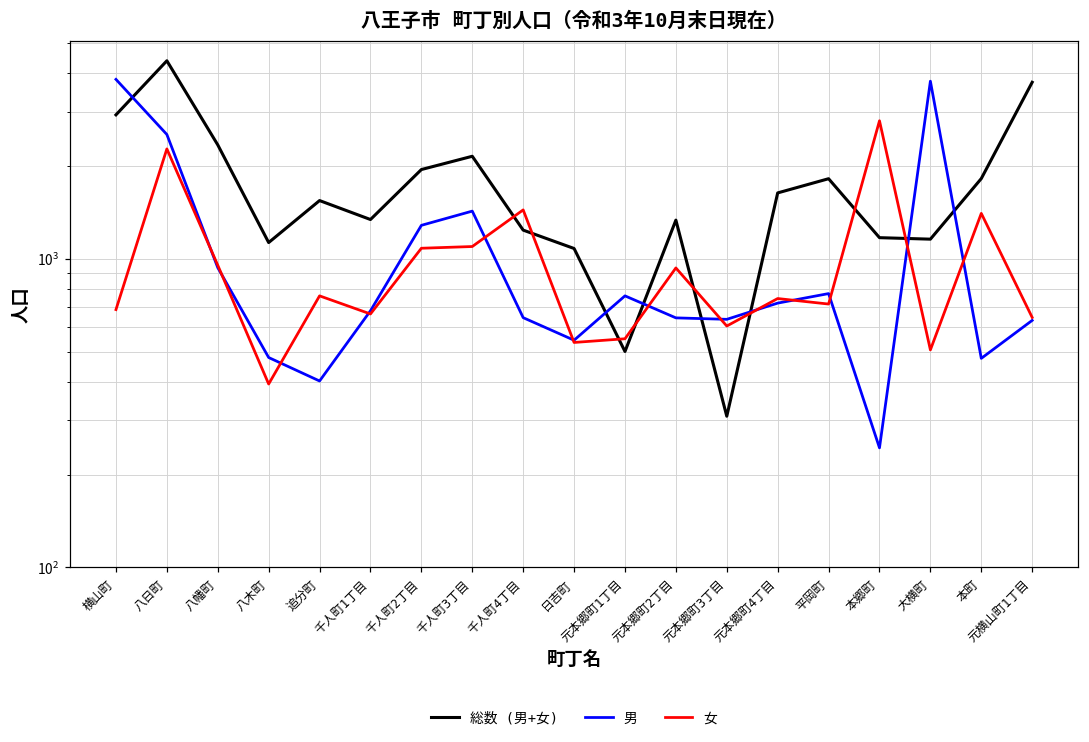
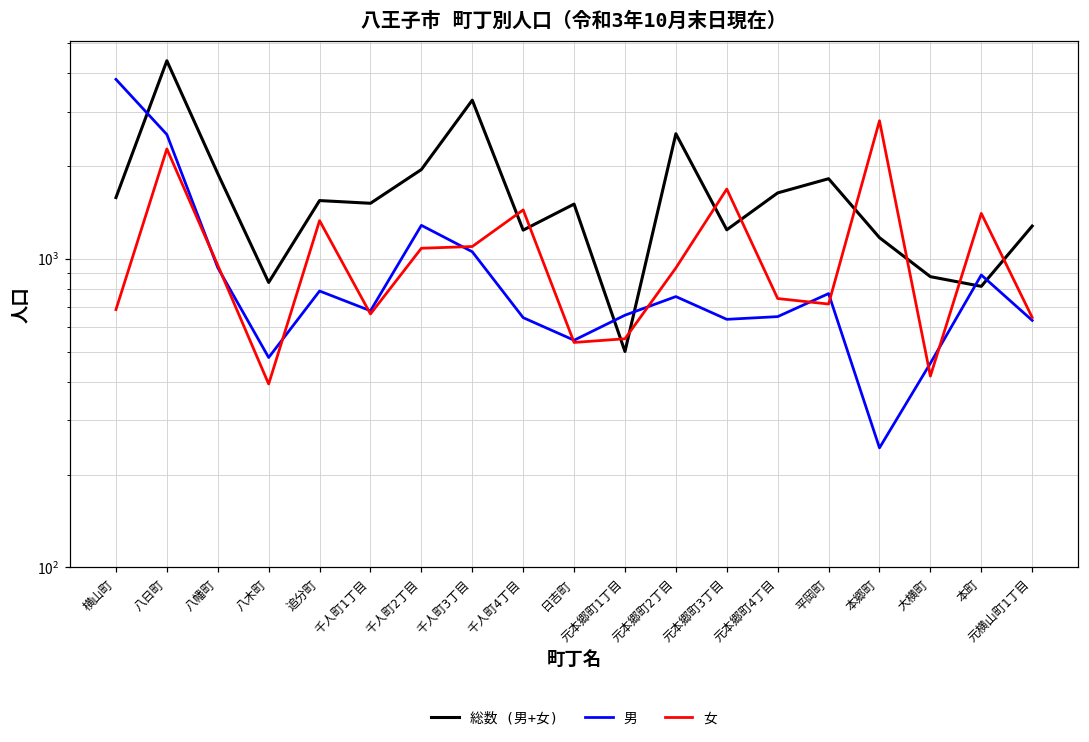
総数 (男+女), 横山町: 2900 -> 1600
総数 (男+女), 八幡町: 2300 -> 1900
総数 (男+女), 八木町: 1130 -> 840
男, 追分町: 400 -> 790
女, 追分町: 760 -> 1300
総数 (男+女), 千人町1丁目: 1300 -> 1500
総数 (男+女), 千人町3丁目: 2200 -> 3300
男, 千人町3丁目: 1400 -> 1060
総数 (男+女), 日吉町: 1080 -> 1500
男, 元本郷町1丁目: 760 -> 660
総数 (男+女), 元本郷町2丁目: 1300 -> 2500
男, 元本郷町2丁目: 640 -> 760
総数 (男+女), 元本郷町3丁目: 310 -> 1200
女, 元本郷町3丁目: 610 -> 1700
男, 元本郷町4丁目: 720 -> 650
総数 (男+女), 大横町: 1160 -> 880
男, 大横町: 3800 -> 460
女, 大横町: 510 -> 420
総数 (男+女), 本町: 1800 -> 820
男, 本町: 480 -> 890
総数 (男+女), 元横山町1丁目: 3700 -> 1300
